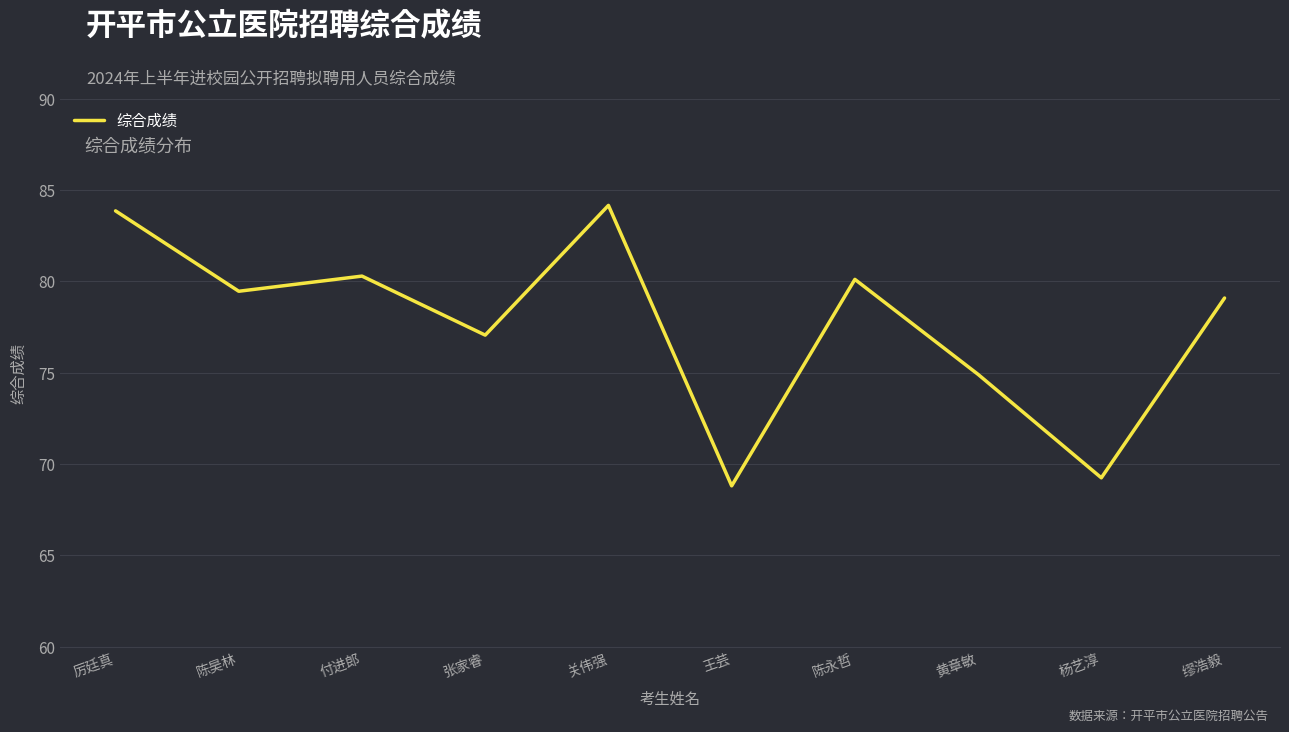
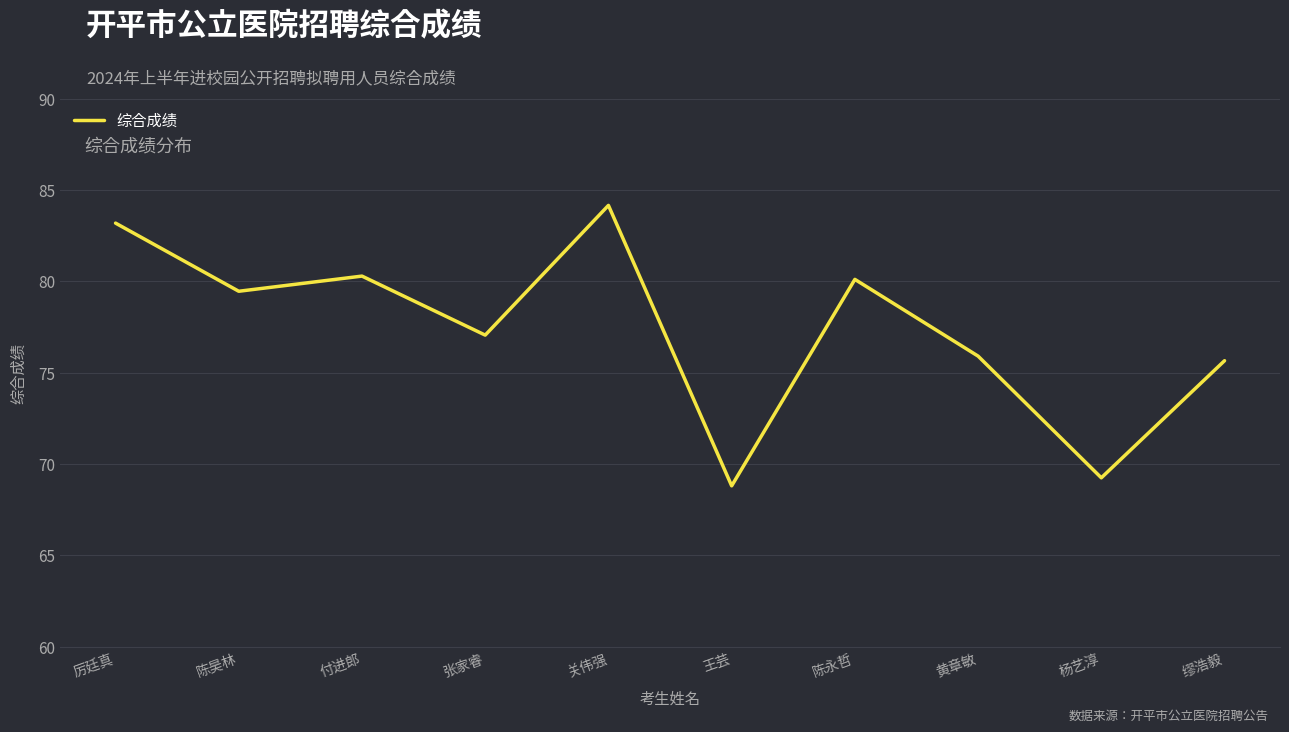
厉廷真: 83.9 -> 83.2
黄章敏: 74.9 -> 75.9
缪浩毅: 79.1 -> 75.7
